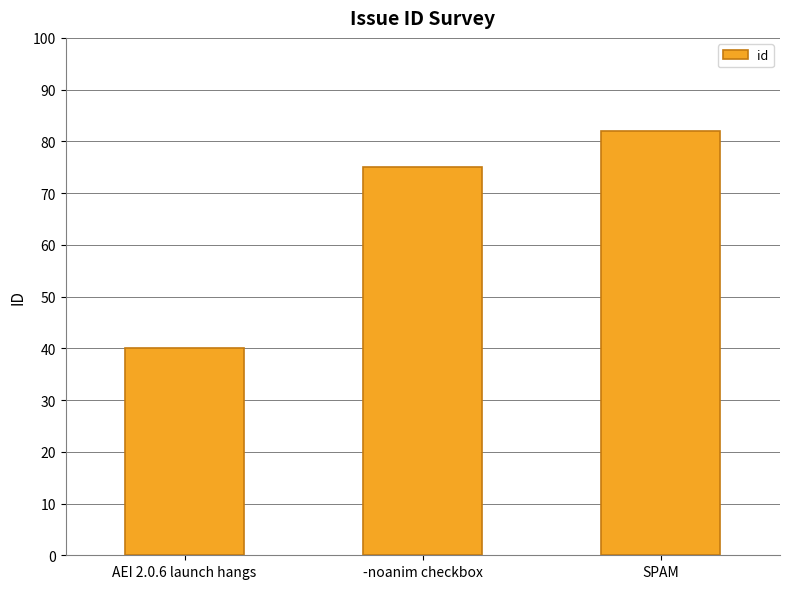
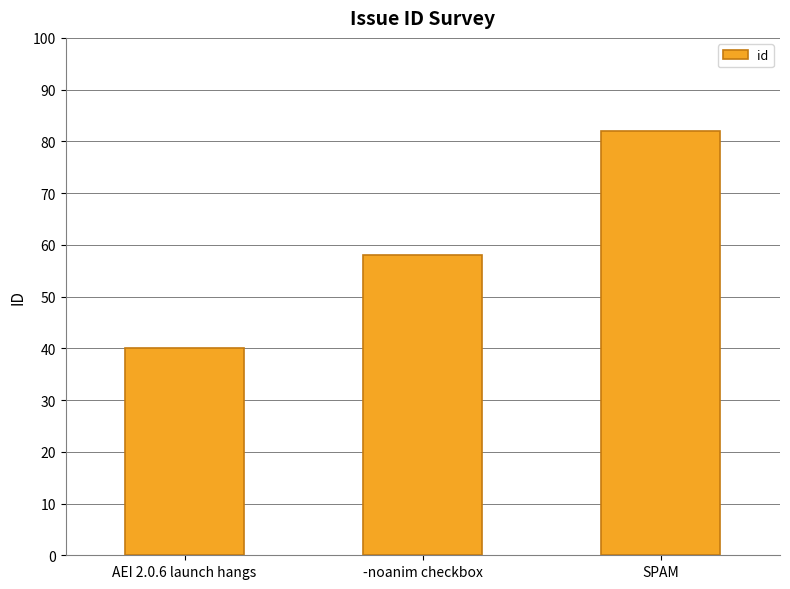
-noanim checkbox: 75 -> 58
